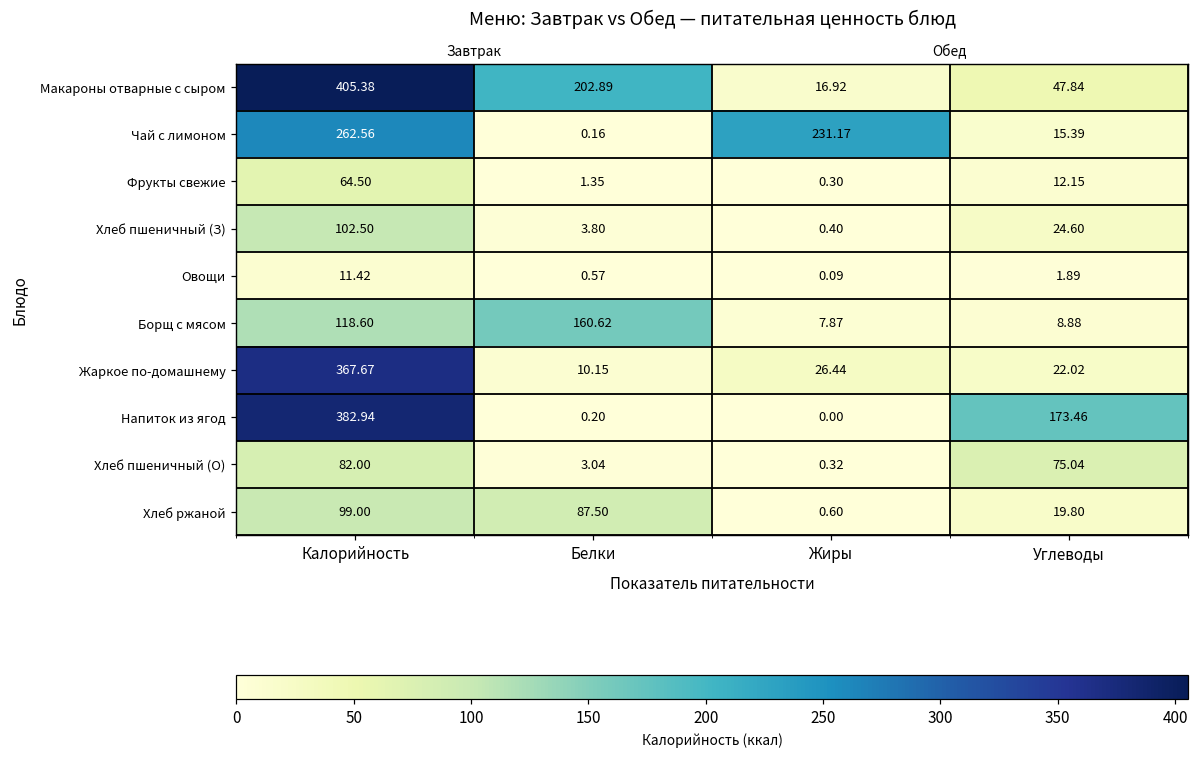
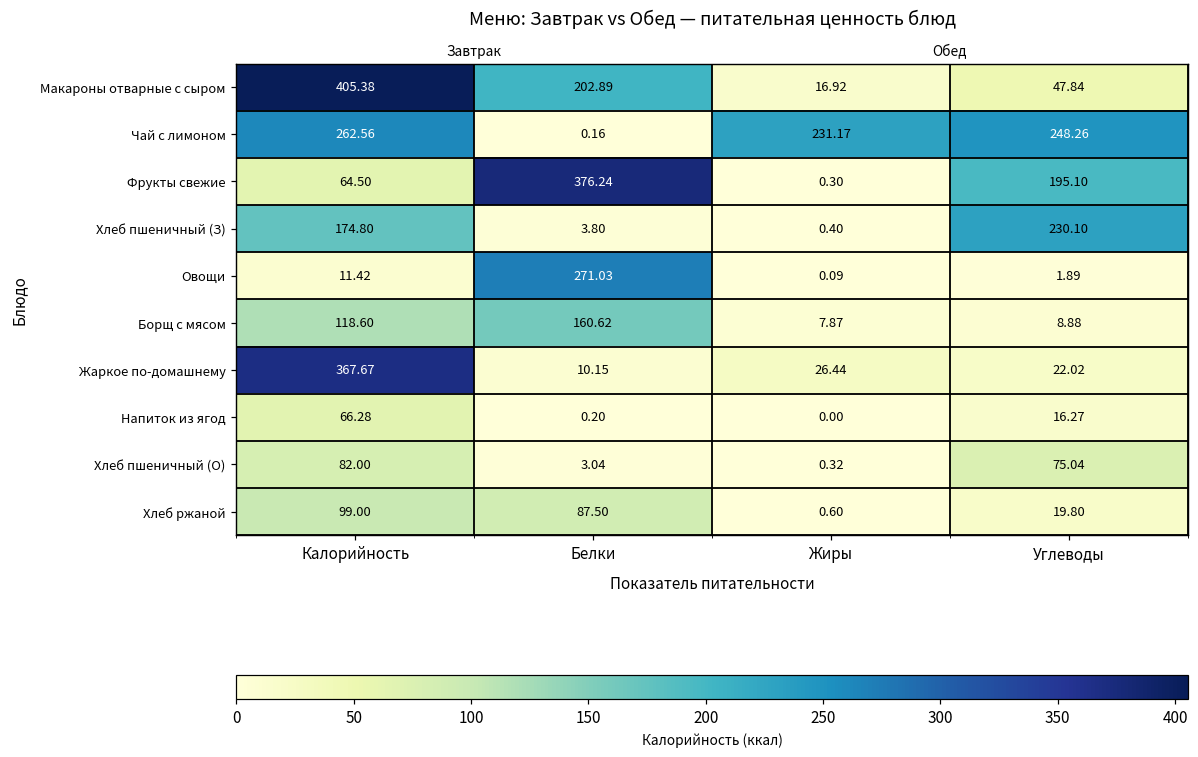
Чай с лимоном, Углеводы: 15.39 -> 248.26
Фрукты свежие, Белки: 1.35 -> 376.24
Фрукты свежие, Углеводы: 12.15 -> 195.10
Хлеб пшеничный (З), Калорийность: 102.50 -> 174.80
Хлеб пшеничный (З), Углеводы: 24.60 -> 230.10
Овощи, Белки: 0.57 -> 271.03
Напиток из ягод, Калорийность: 382.94 -> 66.28
Напиток из ягод, Углеводы: 173.46 -> 16.27
